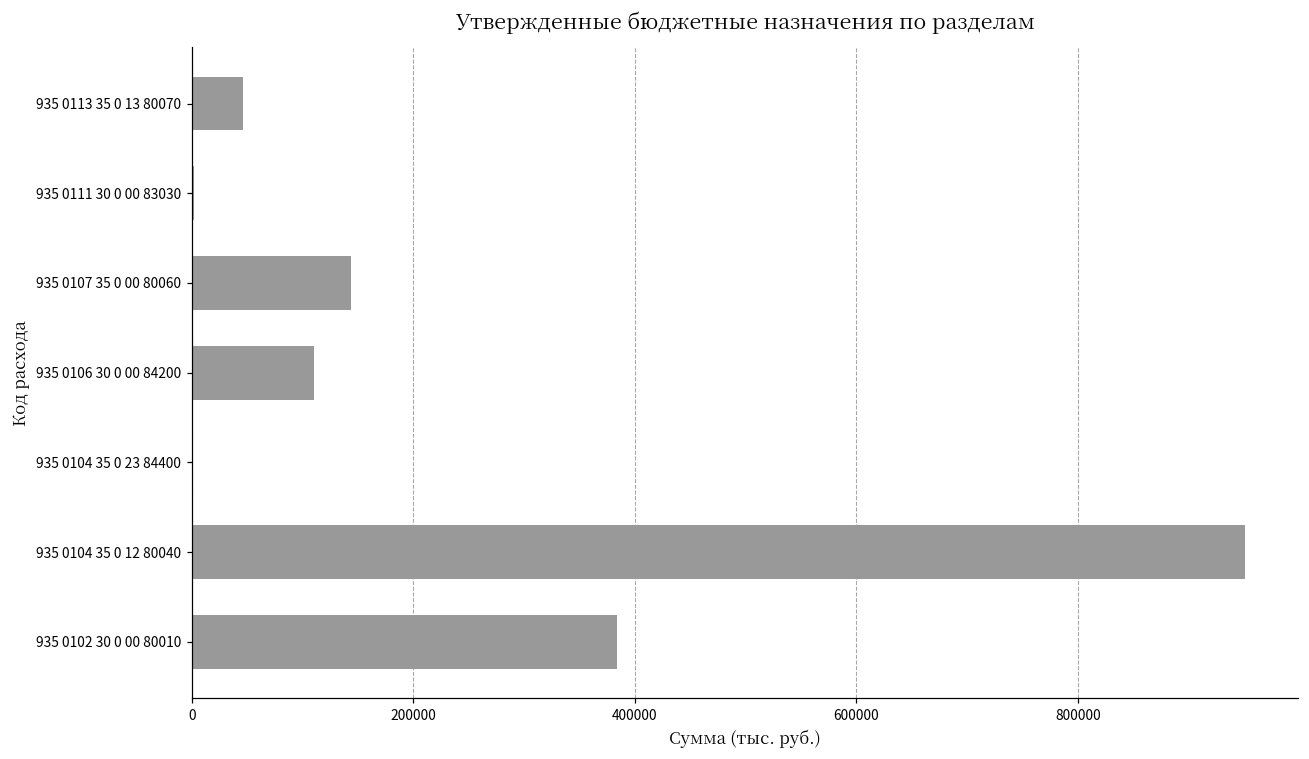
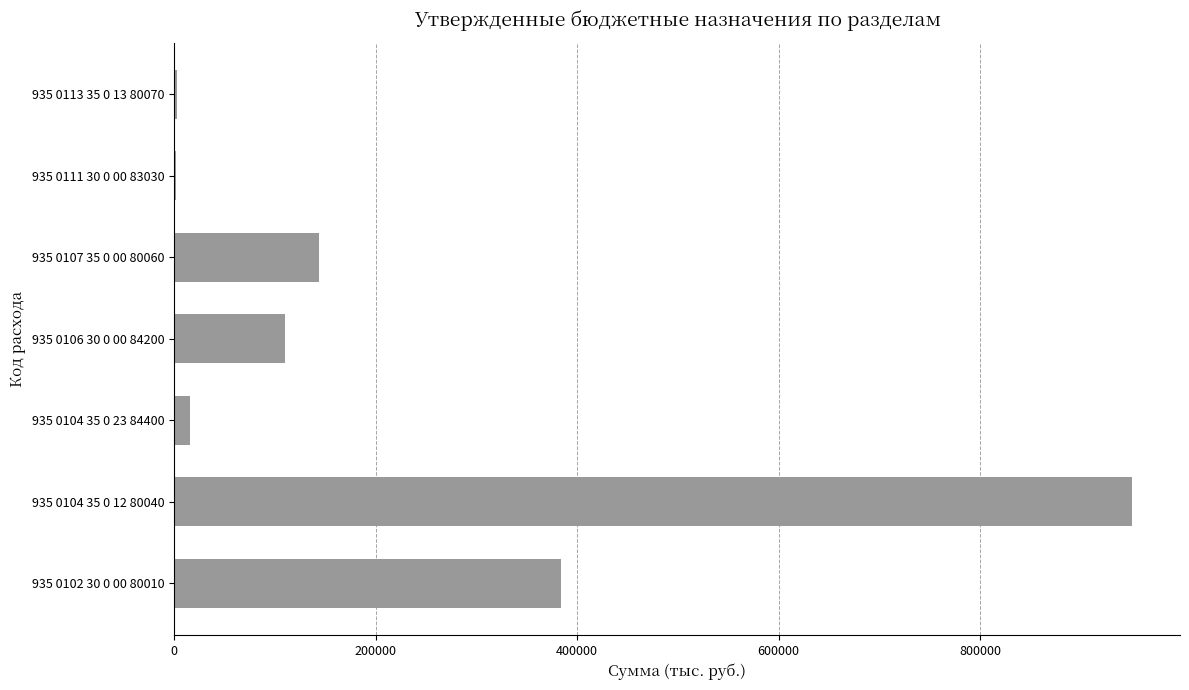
935 0113 35 0 13 80070: 46000 -> 3000
935 0104 35 0 23 84400: 1000 -> 15000
